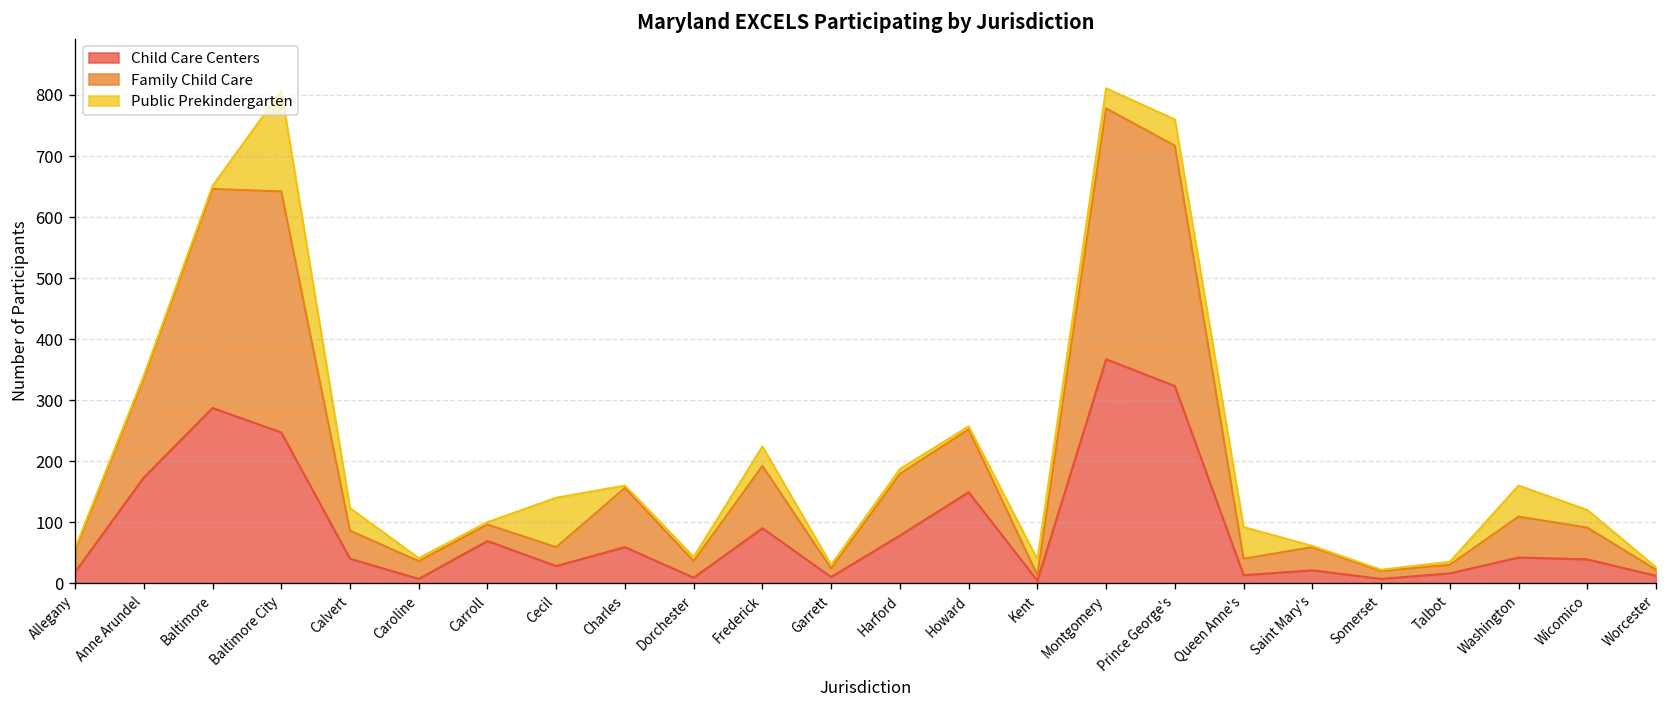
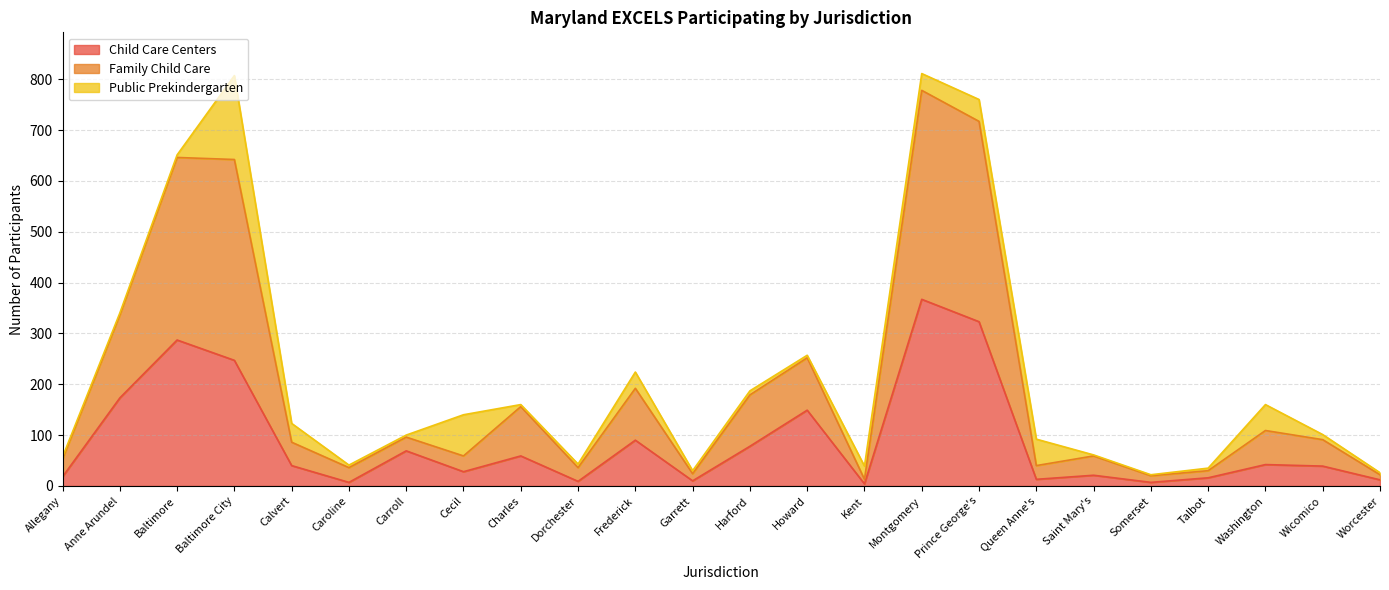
Public Prekindergarten, Wicomico: 30 -> 10
